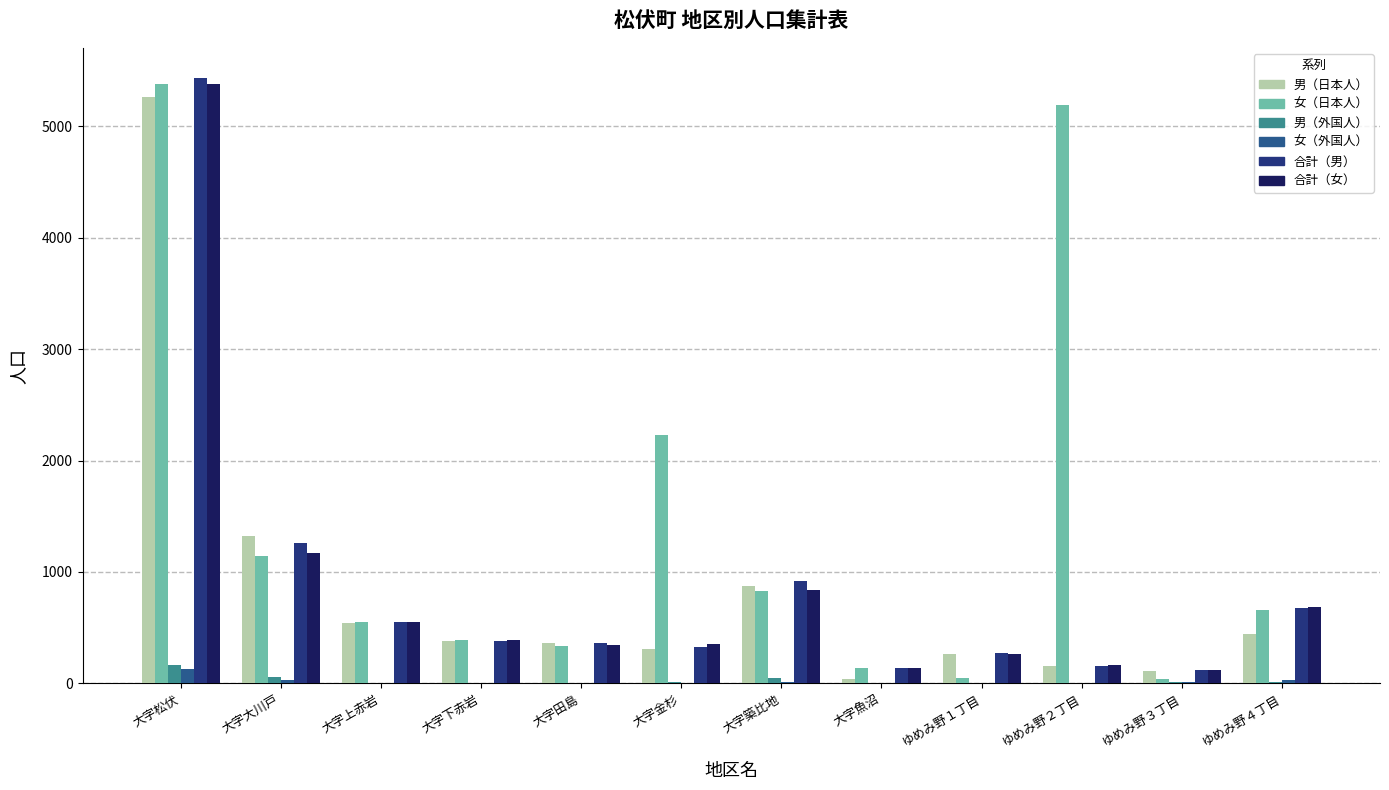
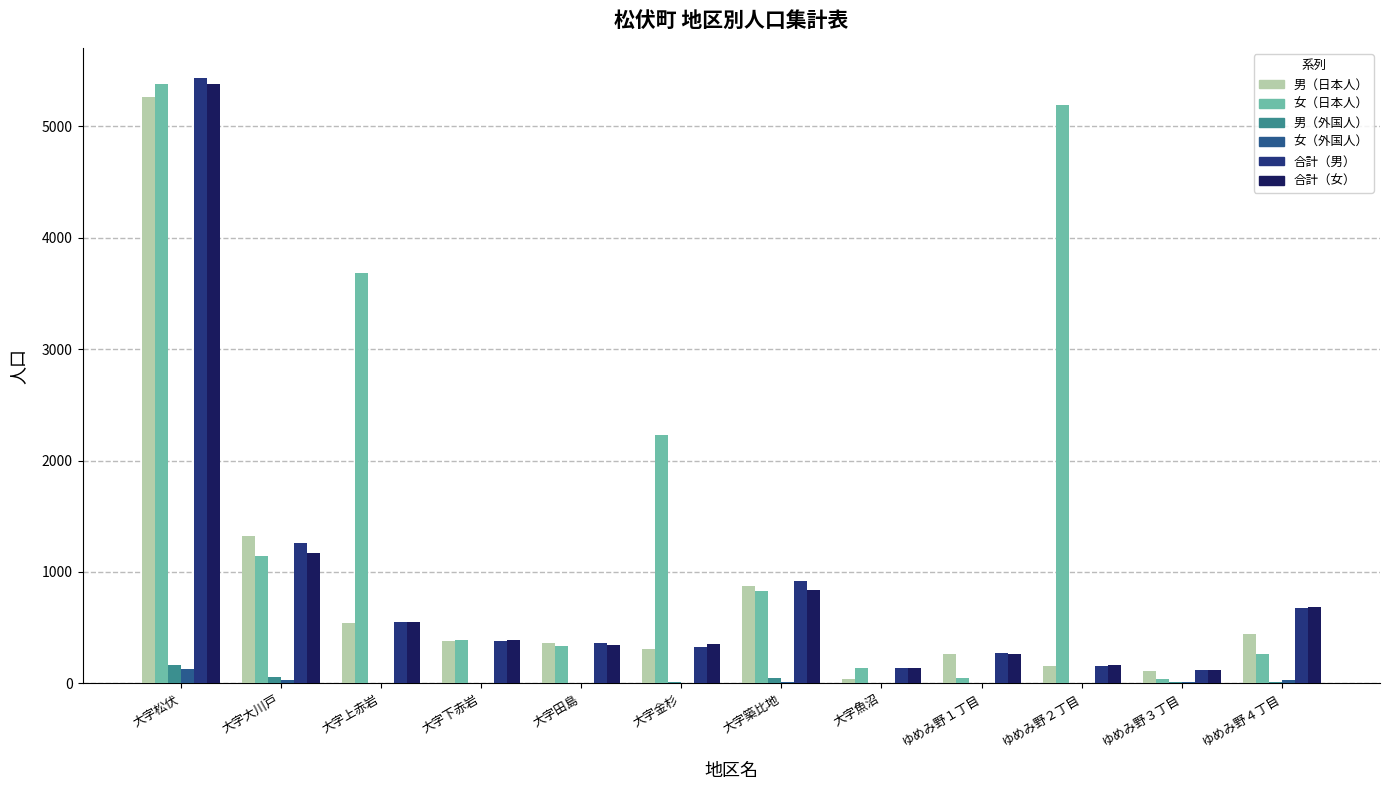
女（日本人）, 大字上赤岩: 550 -> 3690
女（日本人）, ゆめみ野４丁目: 660 -> 260
